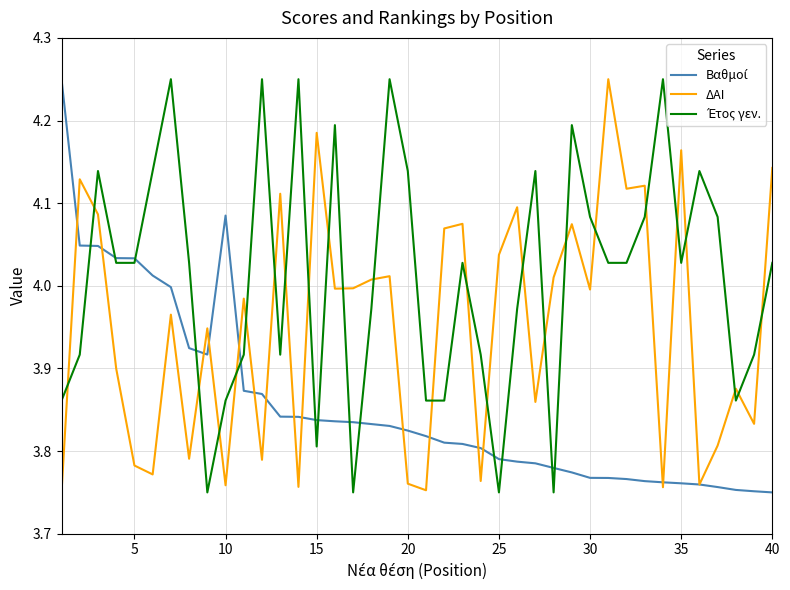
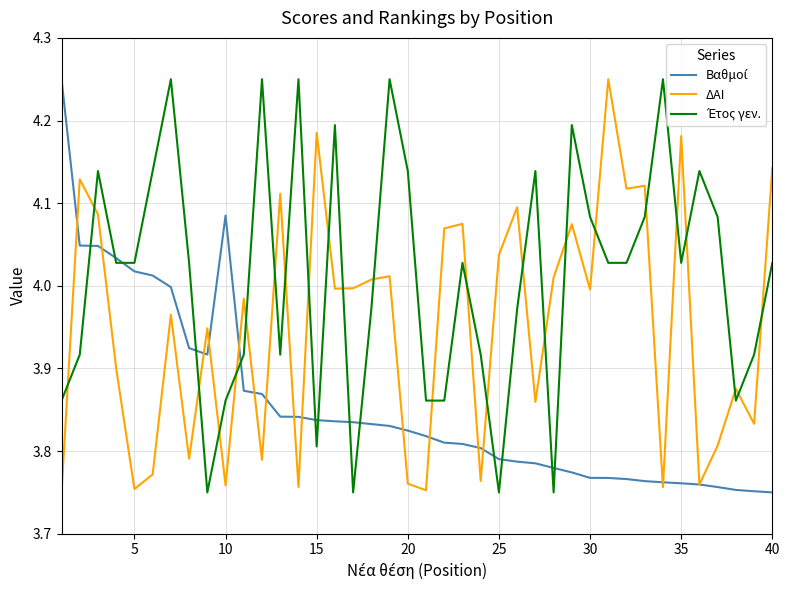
Βαθμοί, 5: 4.03 -> 4.02
ΔΑΙ, 5: 3.78 -> 3.75
ΔΑΙ, 35: 4.16 -> 4.18
